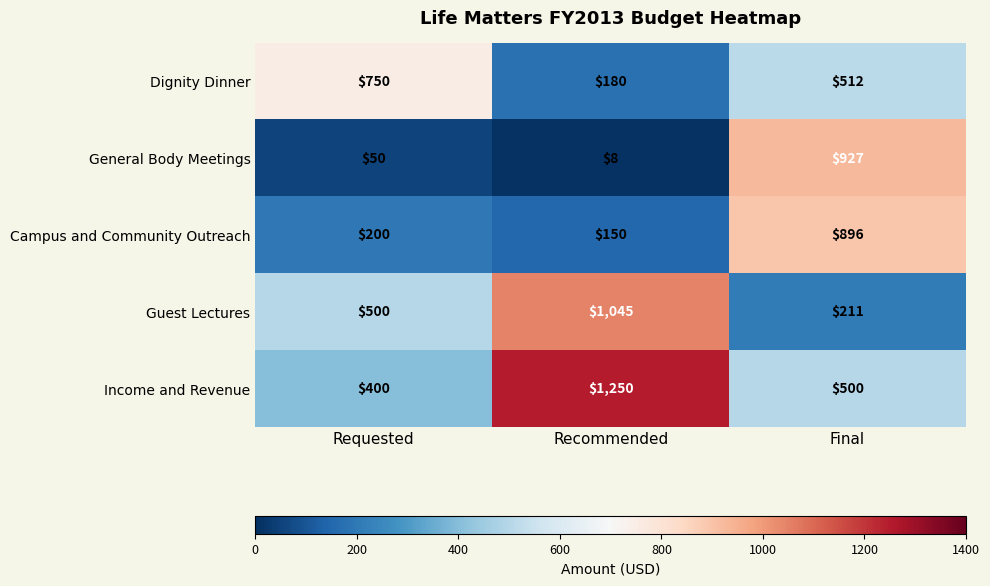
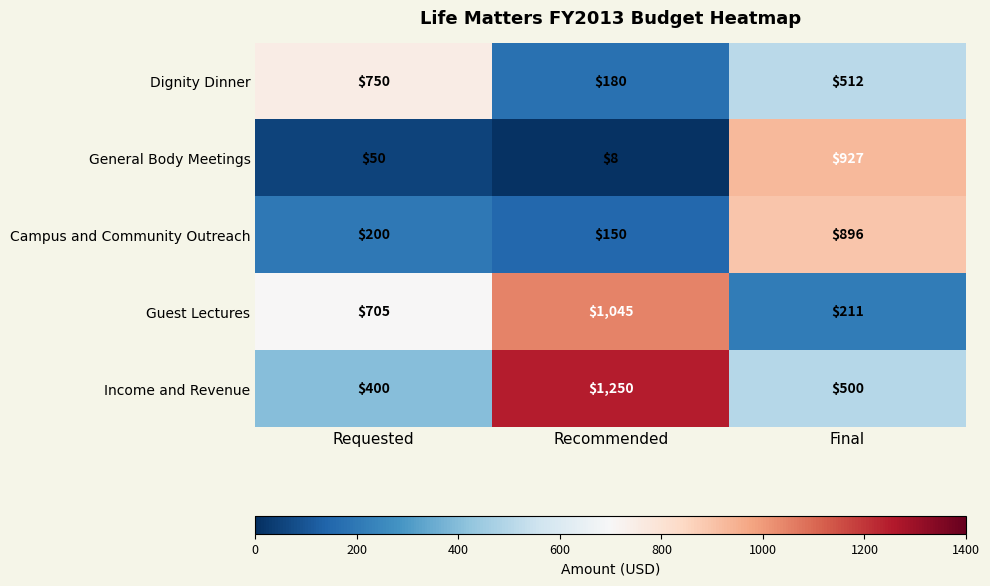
Guest Lectures, Requested: $500 -> $705
